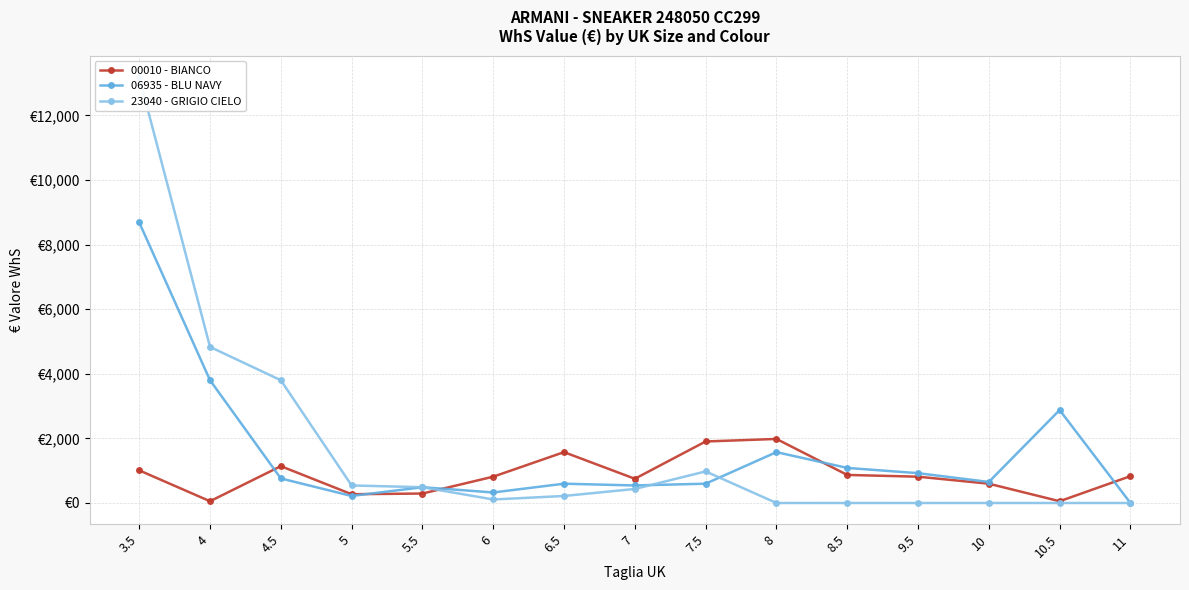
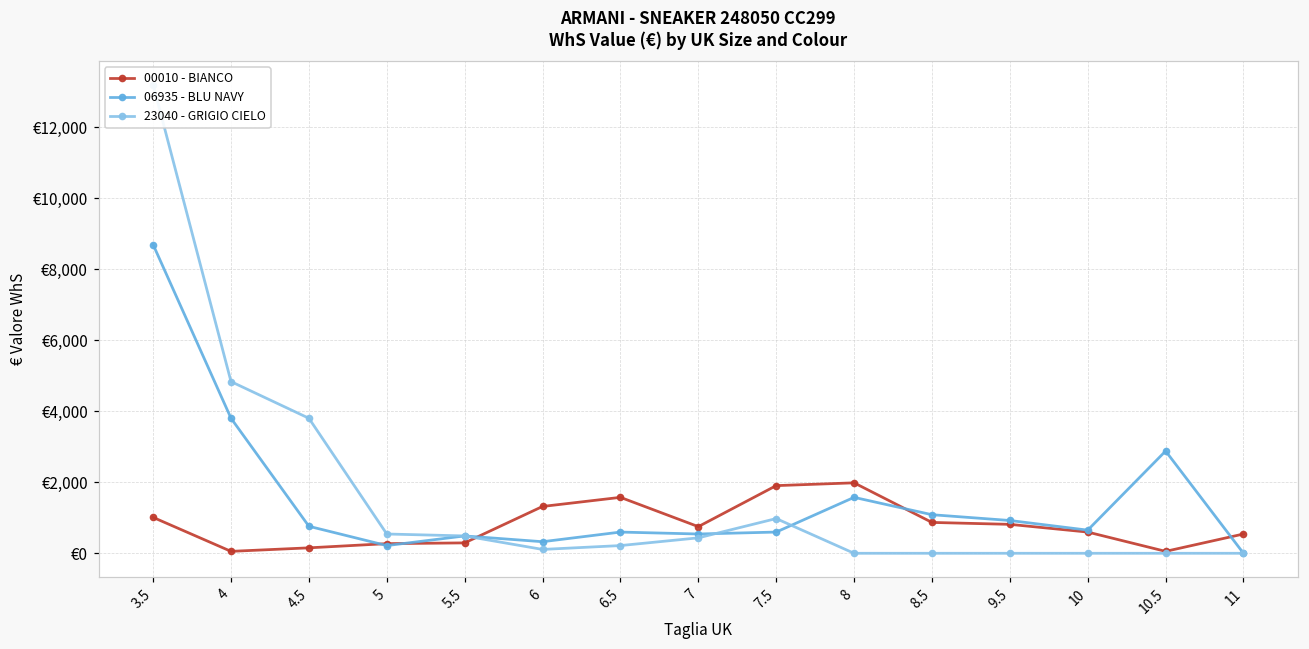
00010 - BIANCO, 4.5: €1,100 -> €200
00010 - BIANCO, 6: €800 -> €1,300
00010 - BIANCO, 11: €800 -> €500
